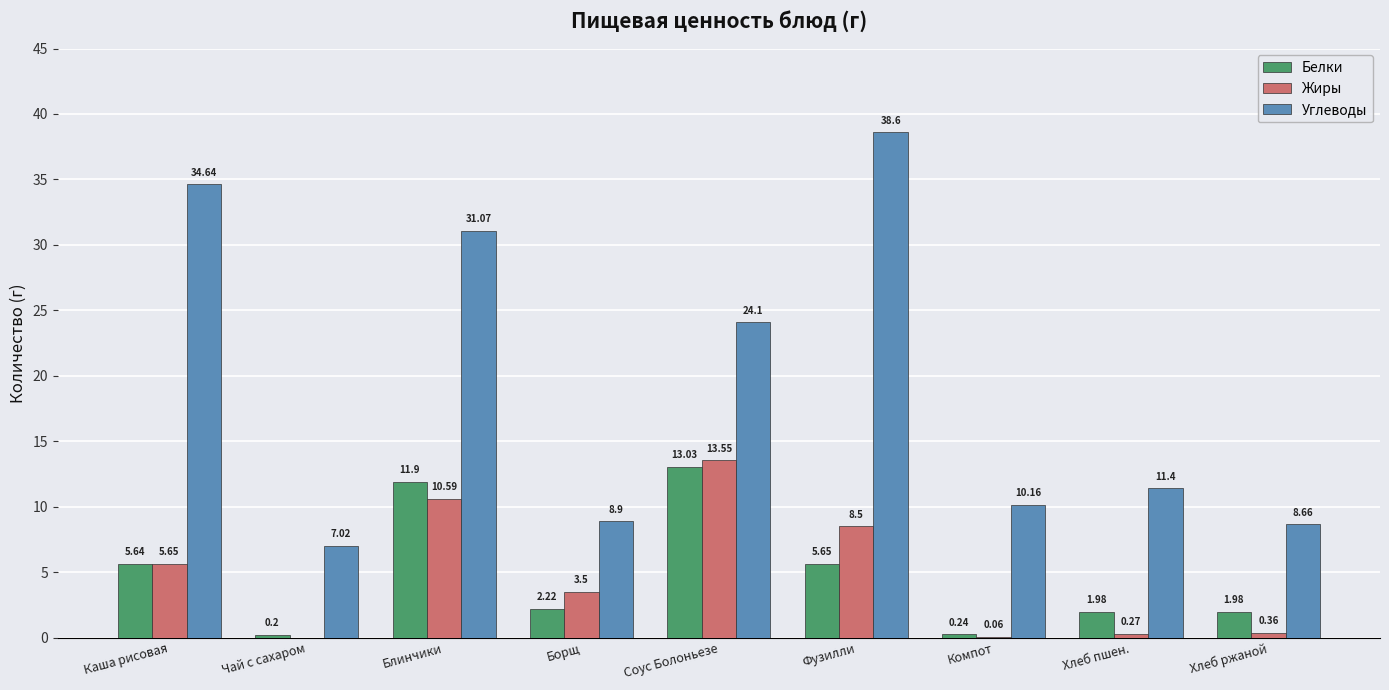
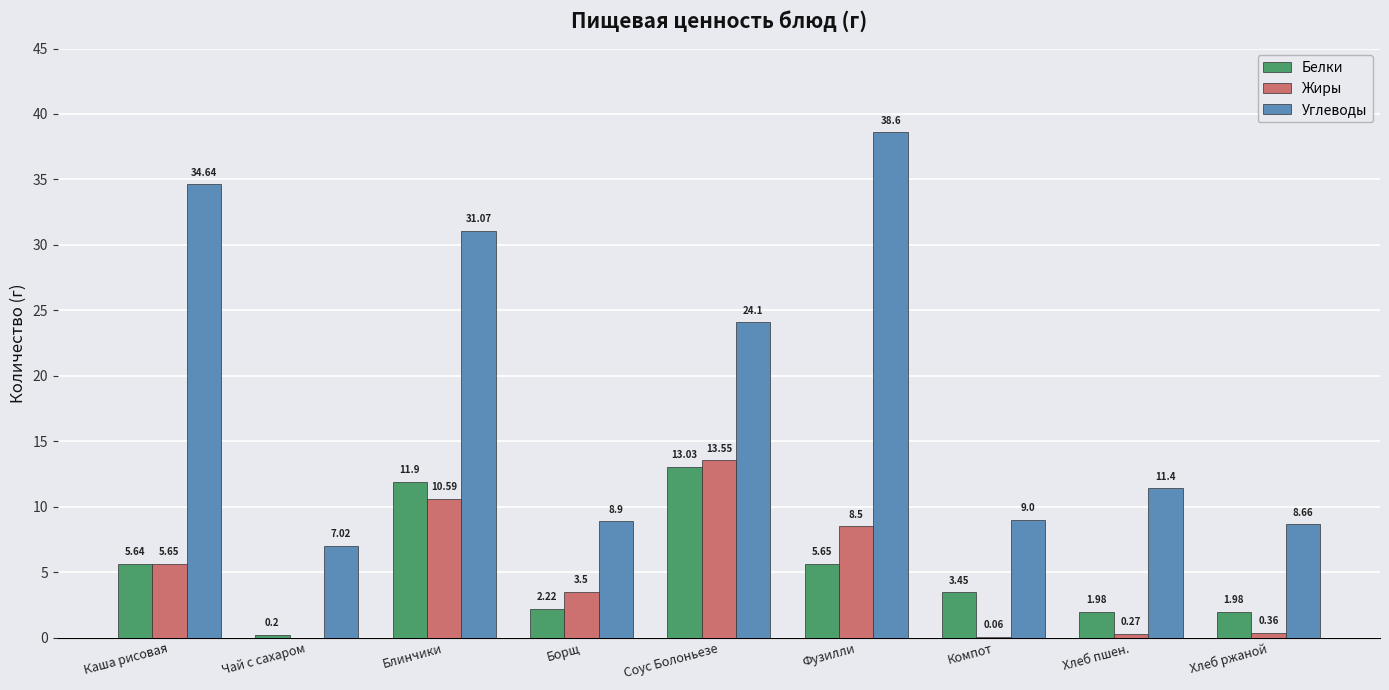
Белки, Компот: 0.24 -> 3.45
Углеводы, Компот: 10.16 -> 9.0
